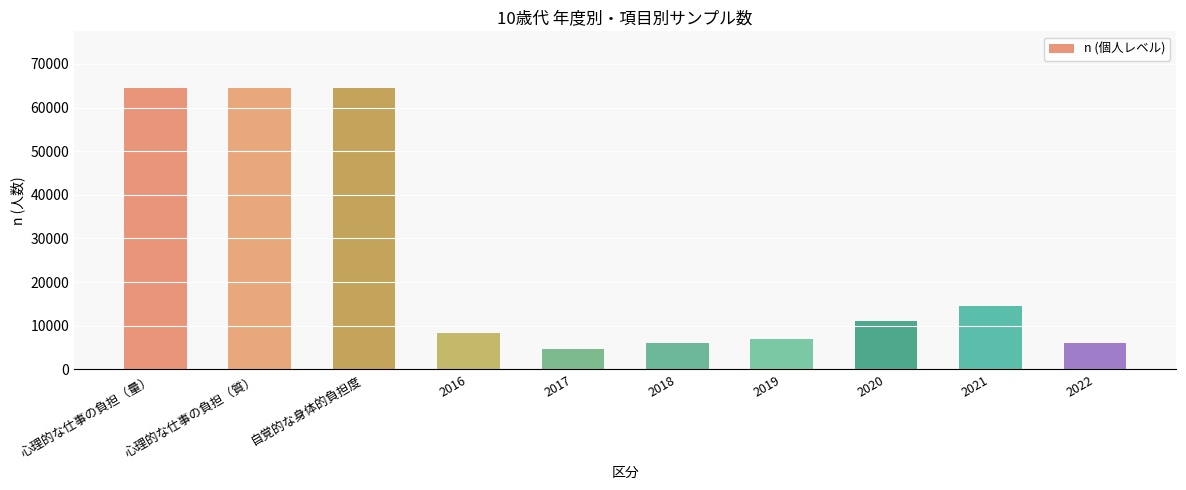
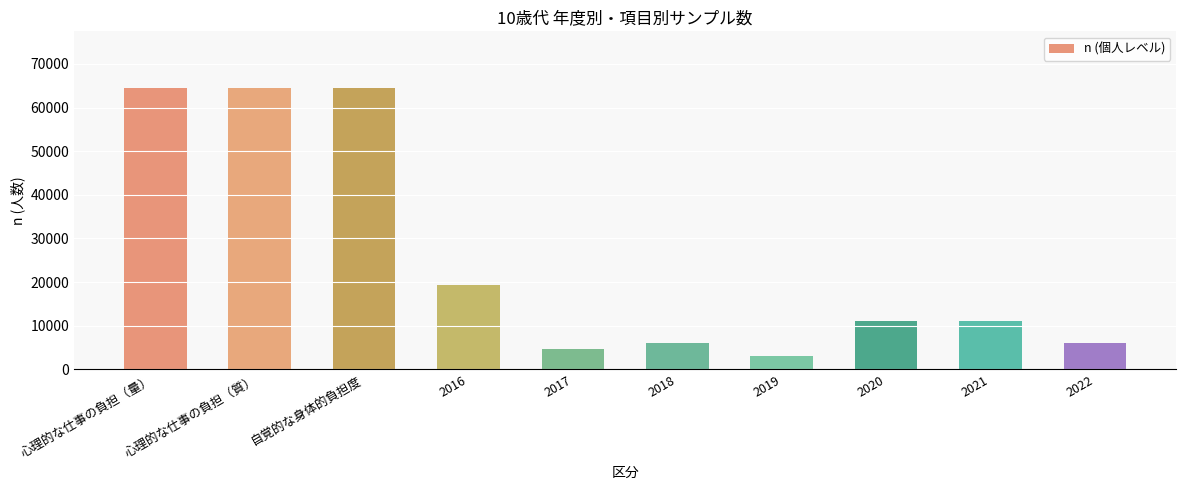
2016: 8000 -> 19000
2019: 7000 -> 3000
2021: 14000 -> 11000
